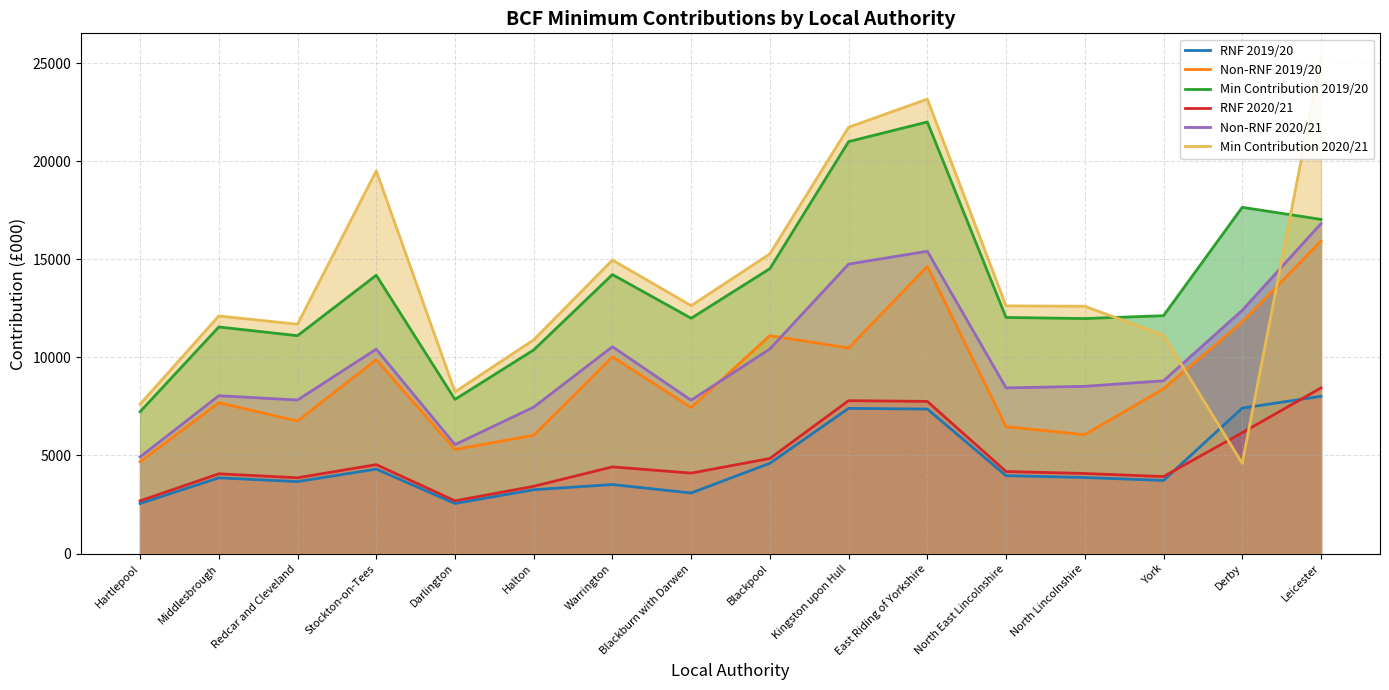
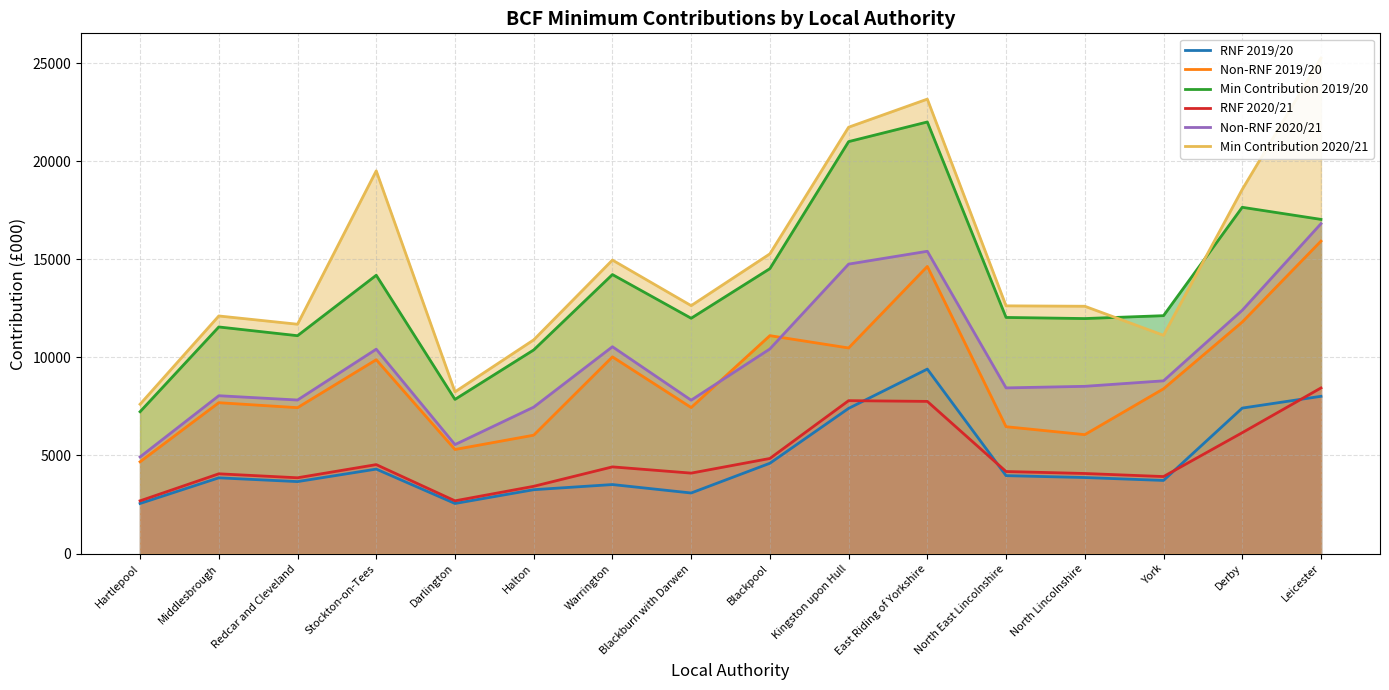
Non-RNF 2019/20, Redcar and Cleveland: 6800 -> 7400
RNF 2019/20, East Riding of Yorkshire: 7400 -> 9400
Min Contribution 2020/21, Derby: 4600 -> 18600
